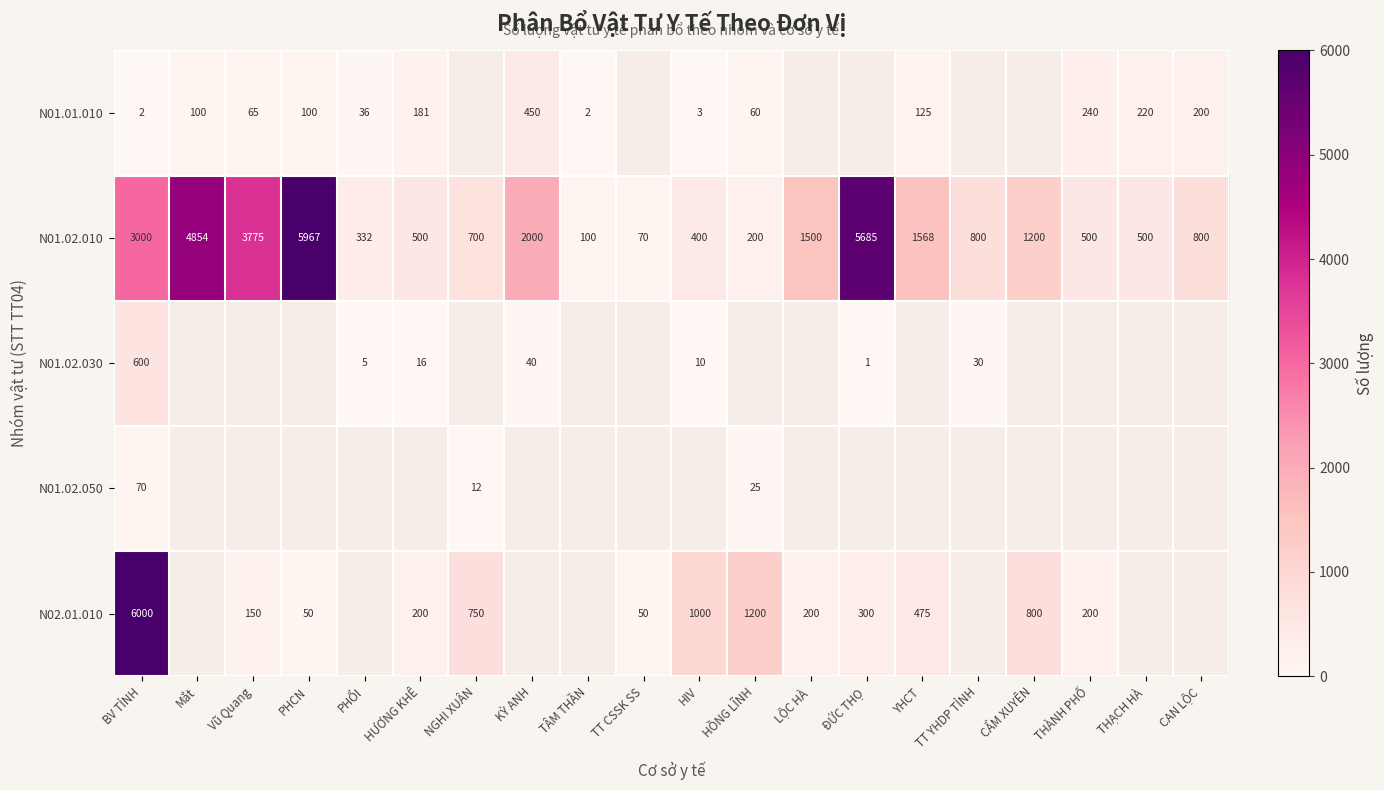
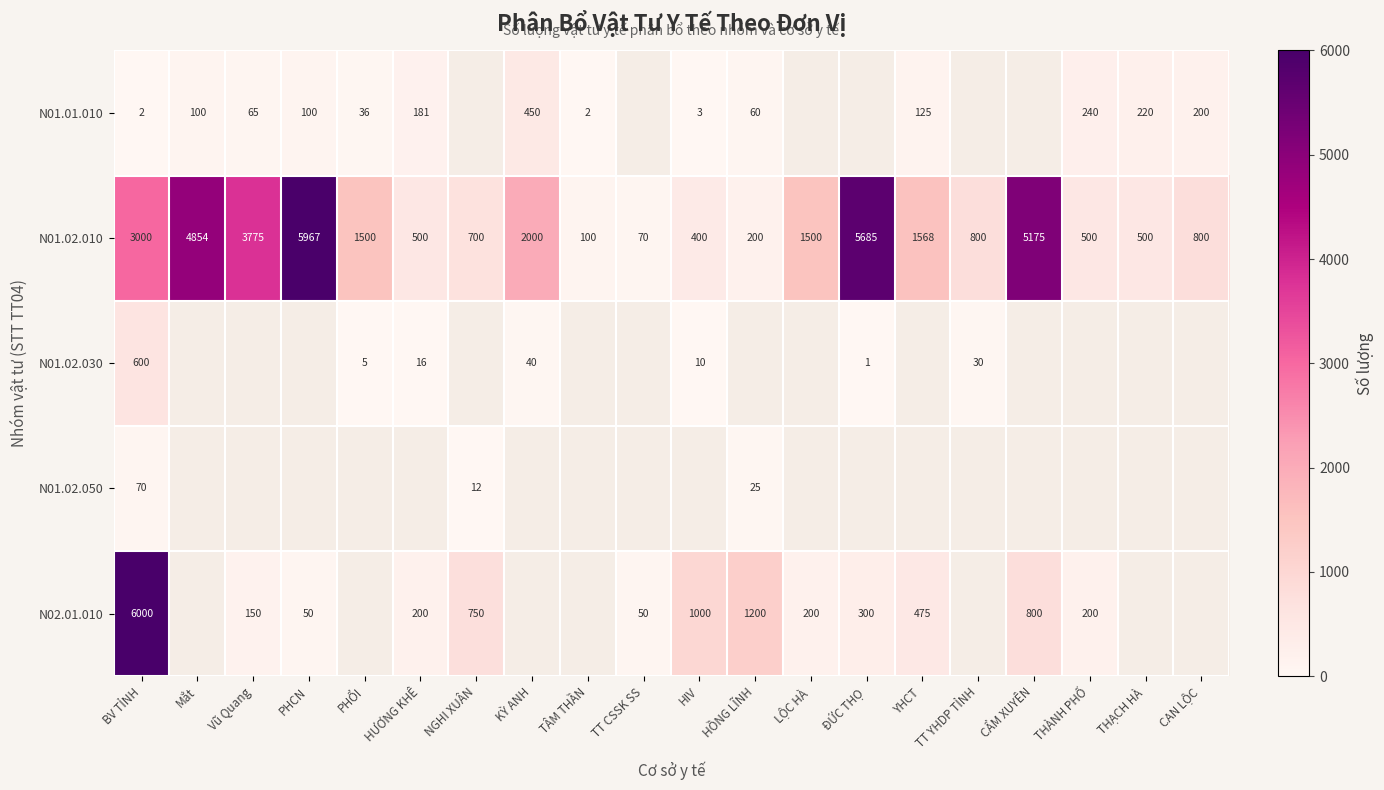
N01.02.010, PHỔI: 332 -> 1500
N01.02.010, CẨM XUYÊN: 1200 -> 5175
